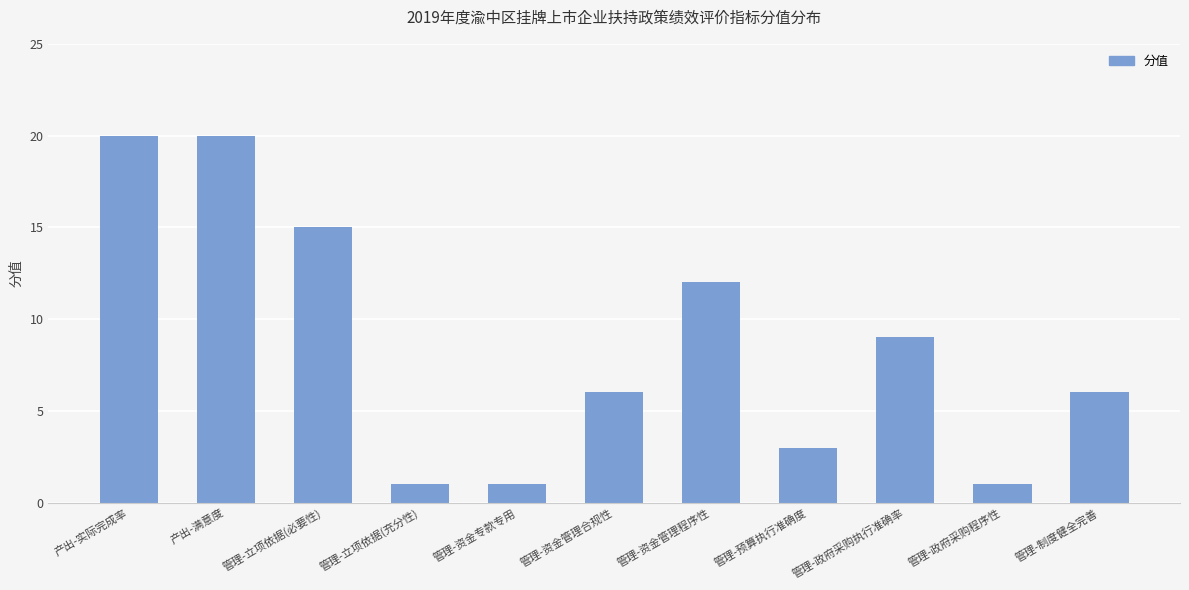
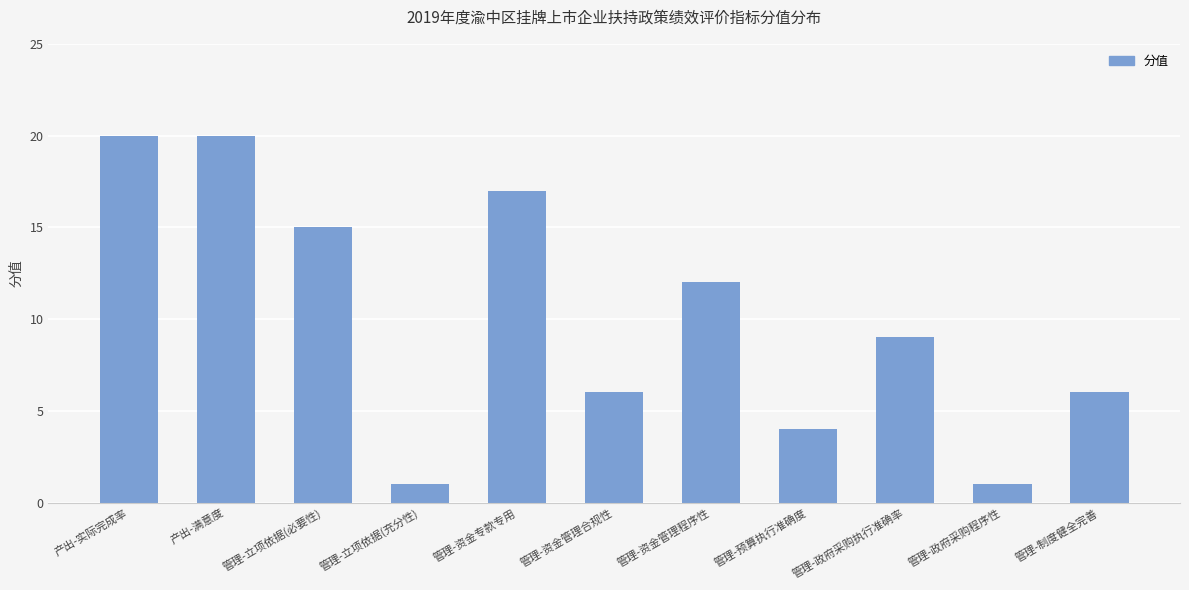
管理-资金专款专用: 1 -> 17
管理-预算执行准确度: 3 -> 4
